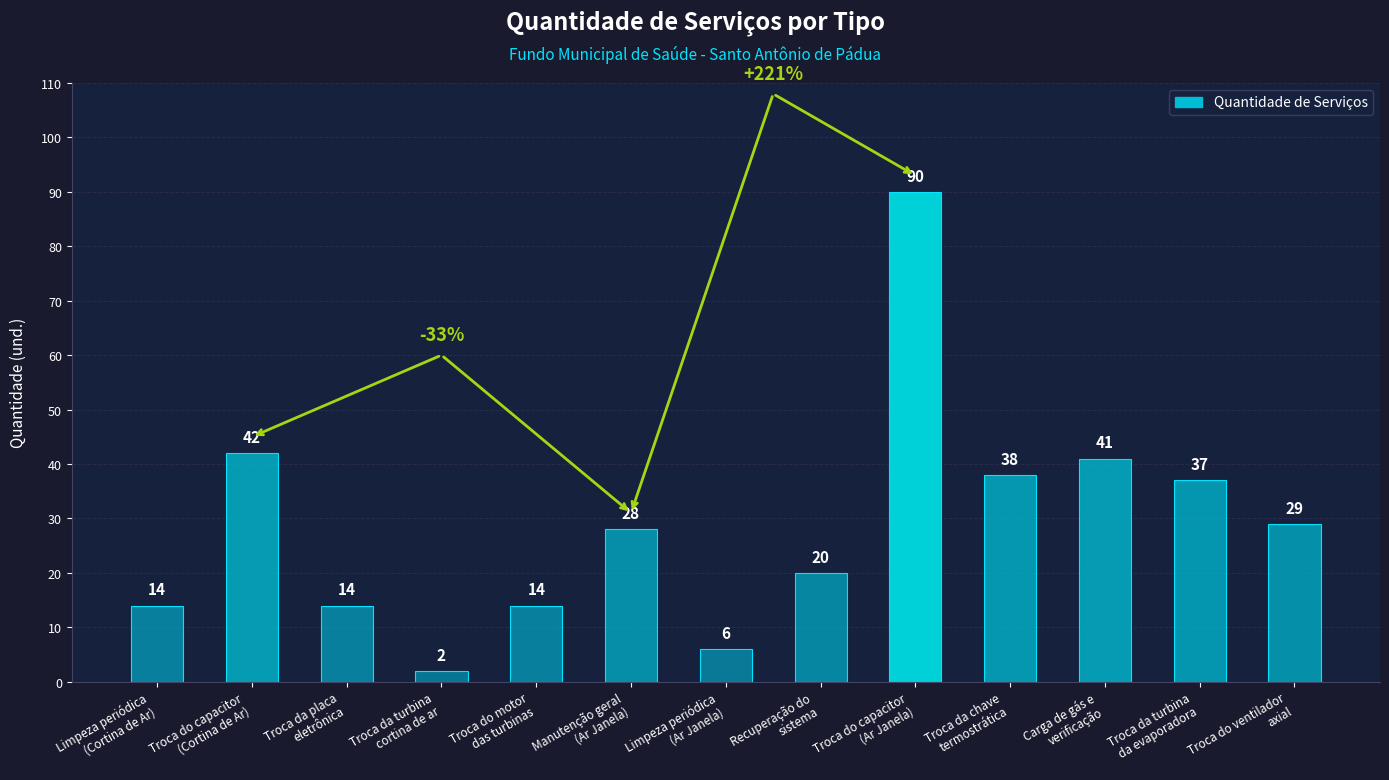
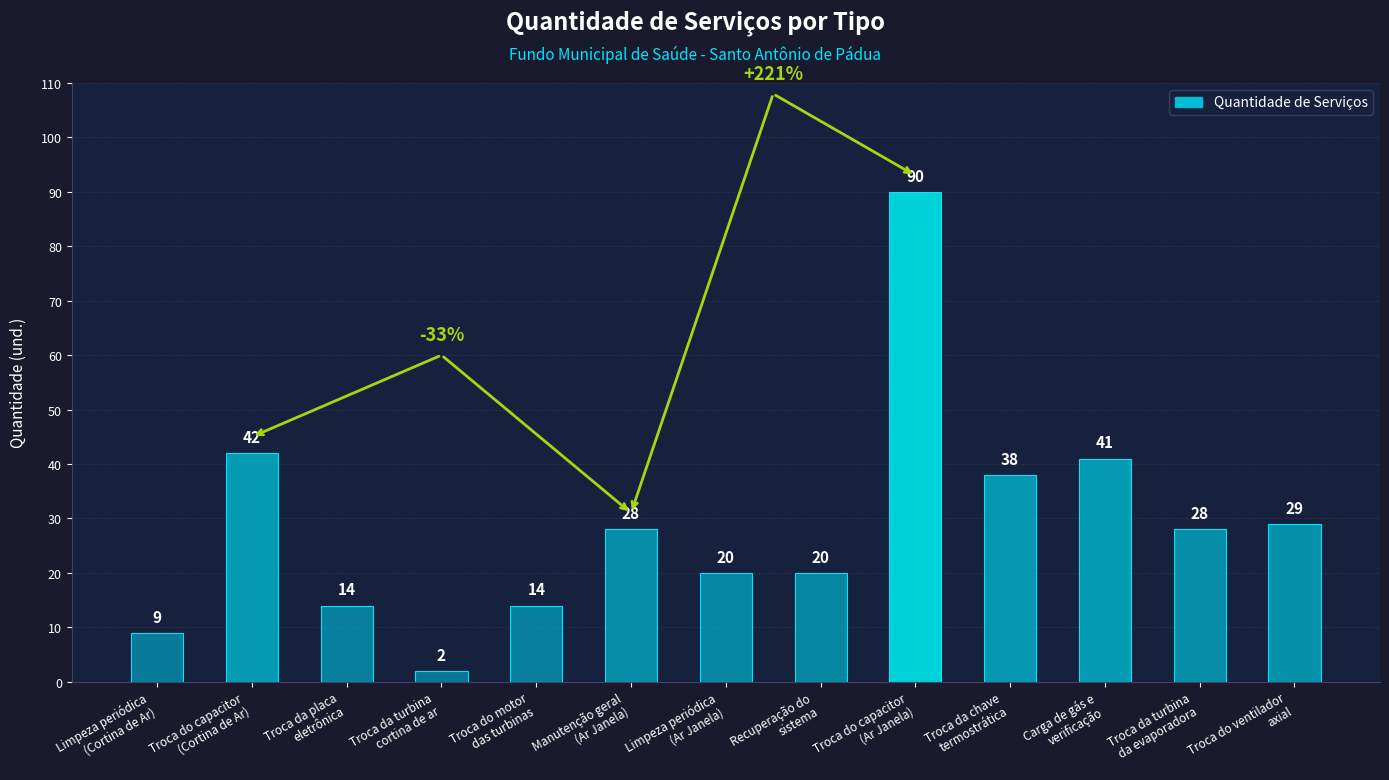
Limpeza periódica (Cortina de Ar): 14 -> 9
Limpeza periódica (Ar Janela): 6 -> 20
Troca da turbina da evaporadora: 37 -> 28
